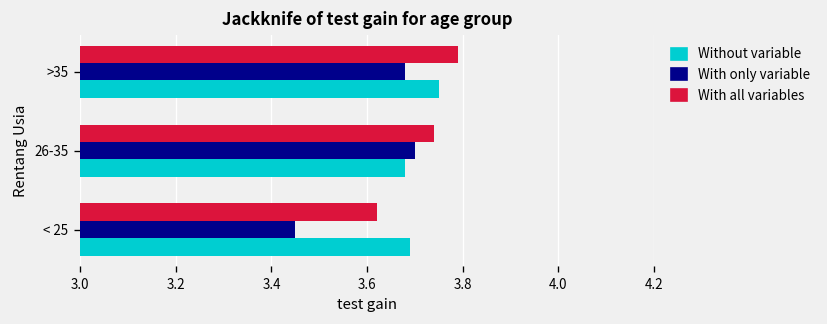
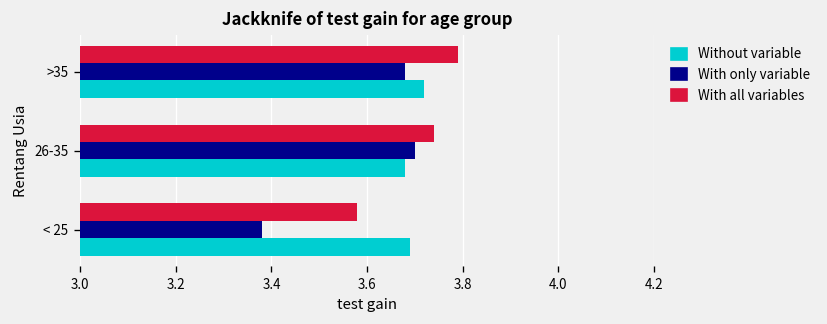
Without variable, >35: 3.75 -> 3.72
With all variables, < 25: 3.62 -> 3.58
With only variable, < 25: 3.45 -> 3.38
